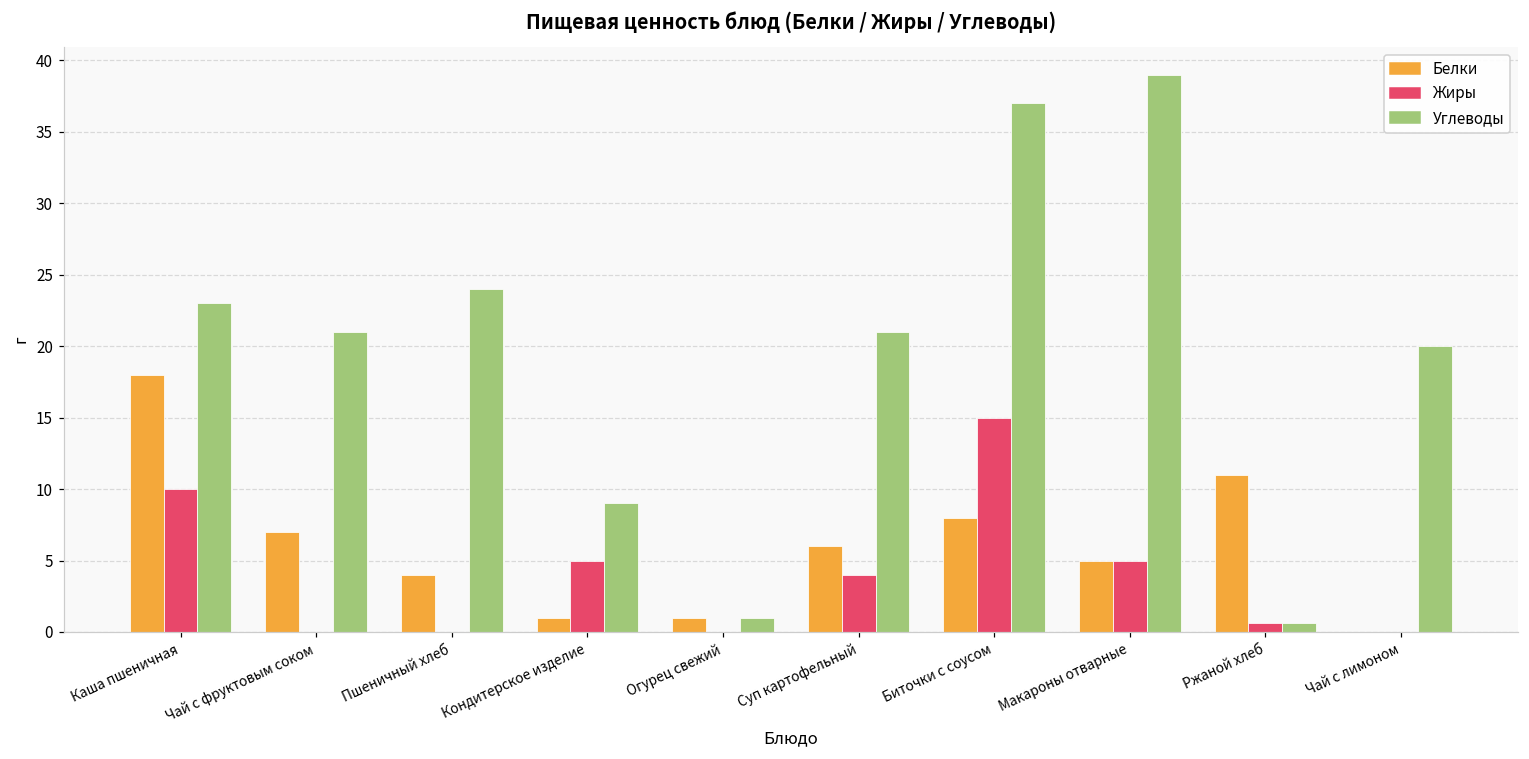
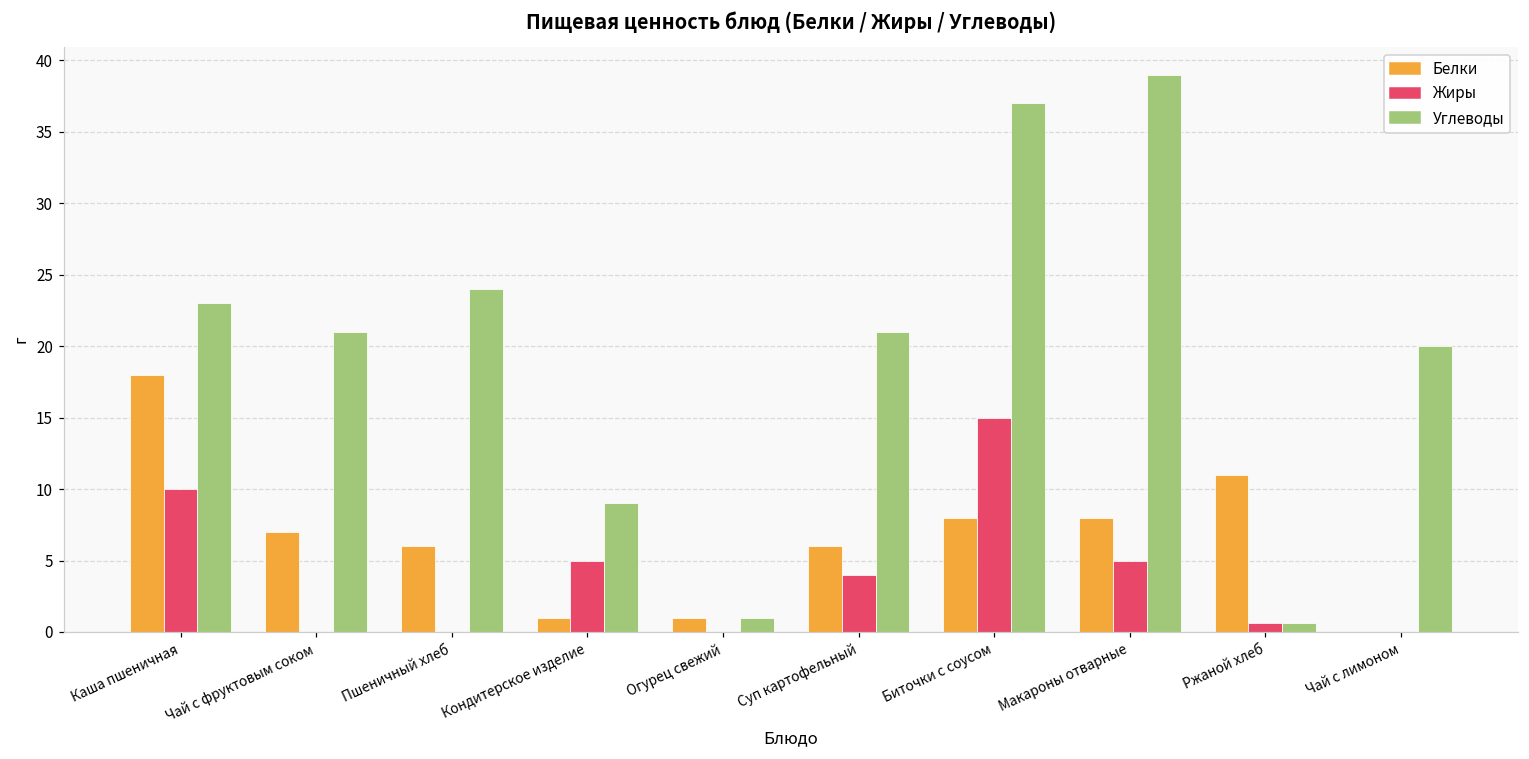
Белки, Пшеничный хлеб: 4 -> 6
Белки, Макароны отварные: 5 -> 8
